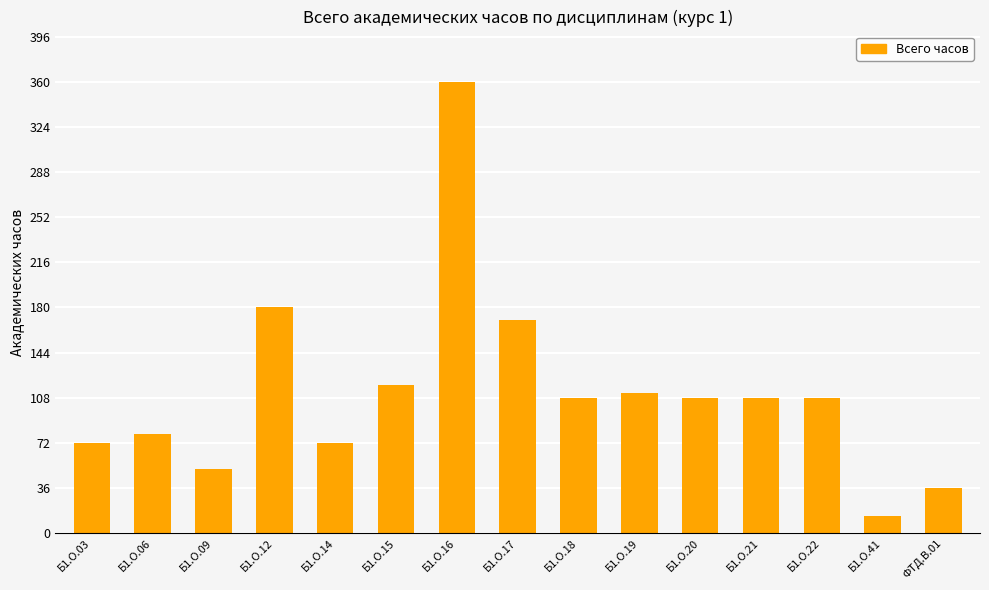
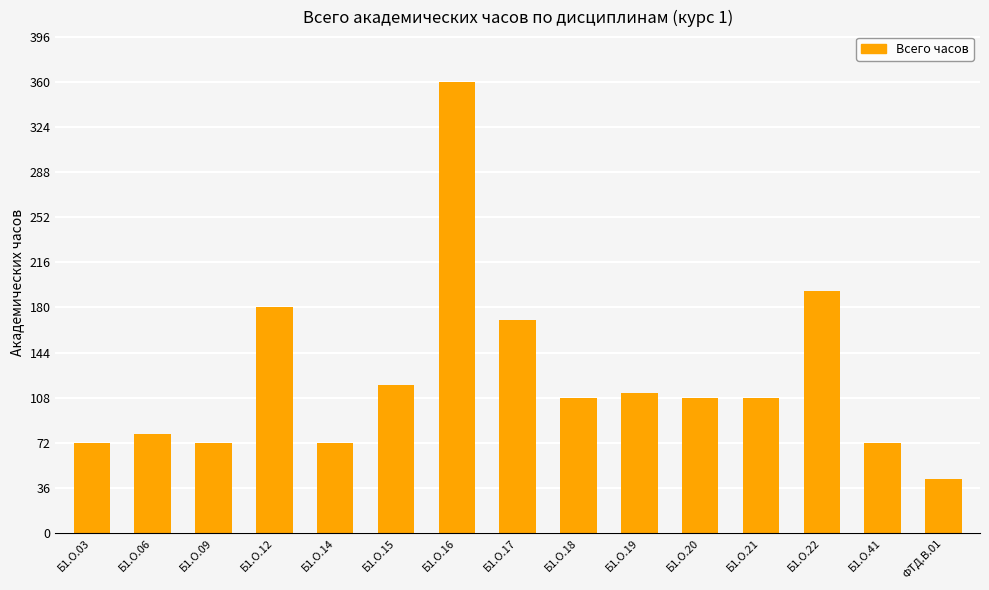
Б1.О.09: 51 -> 72
Б1.О.22: 108 -> 193
Б1.О.41: 14 -> 72
ФТД.В.01: 36 -> 43
